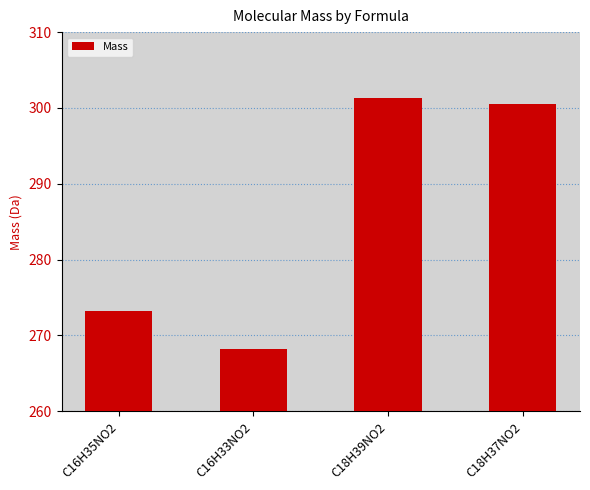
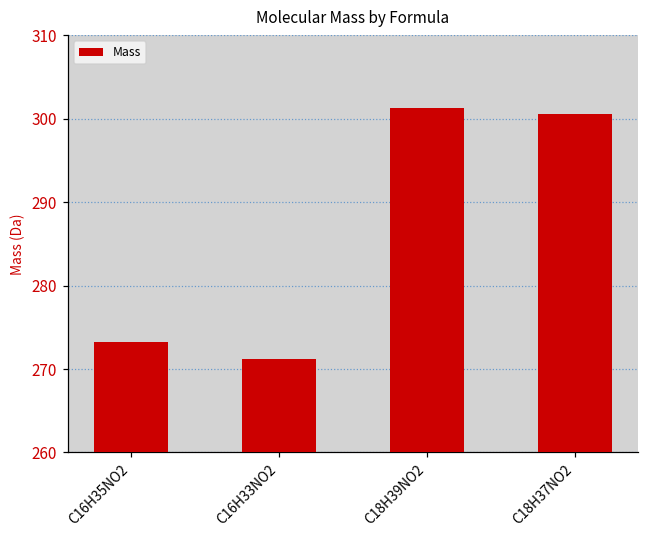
C16H33NO2: 268 -> 271
